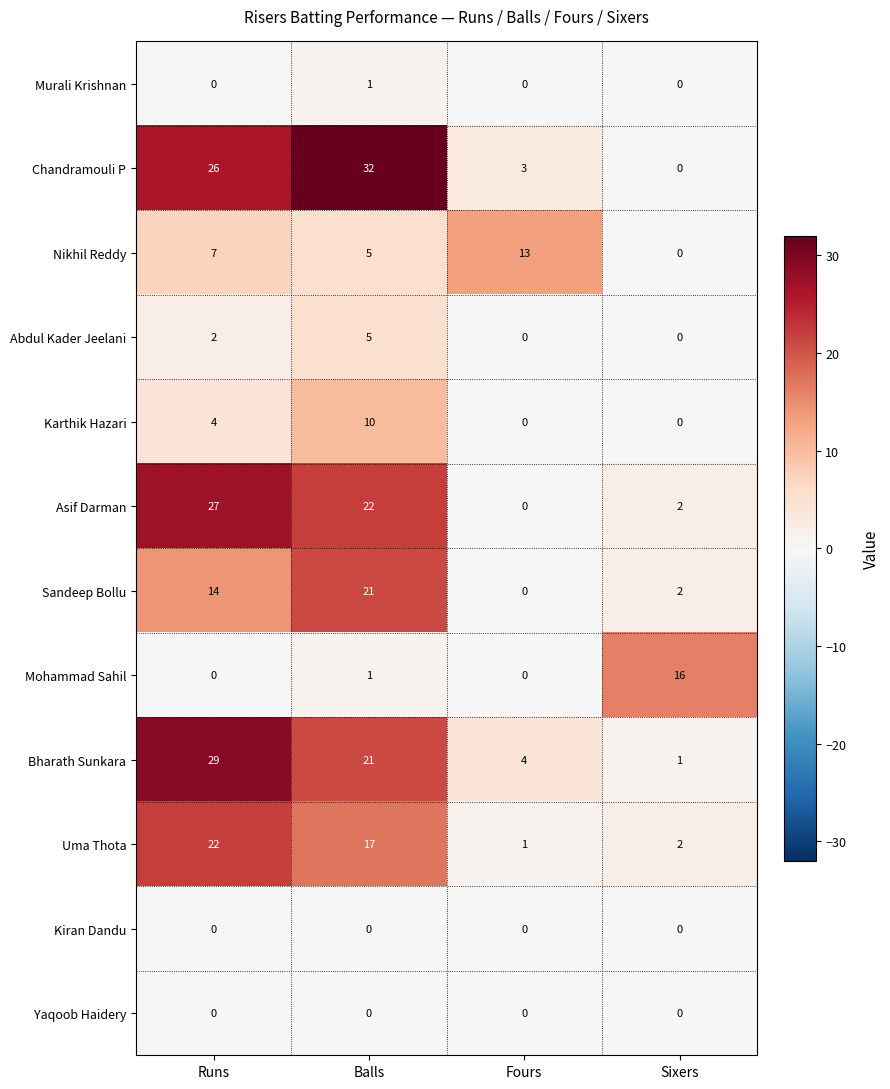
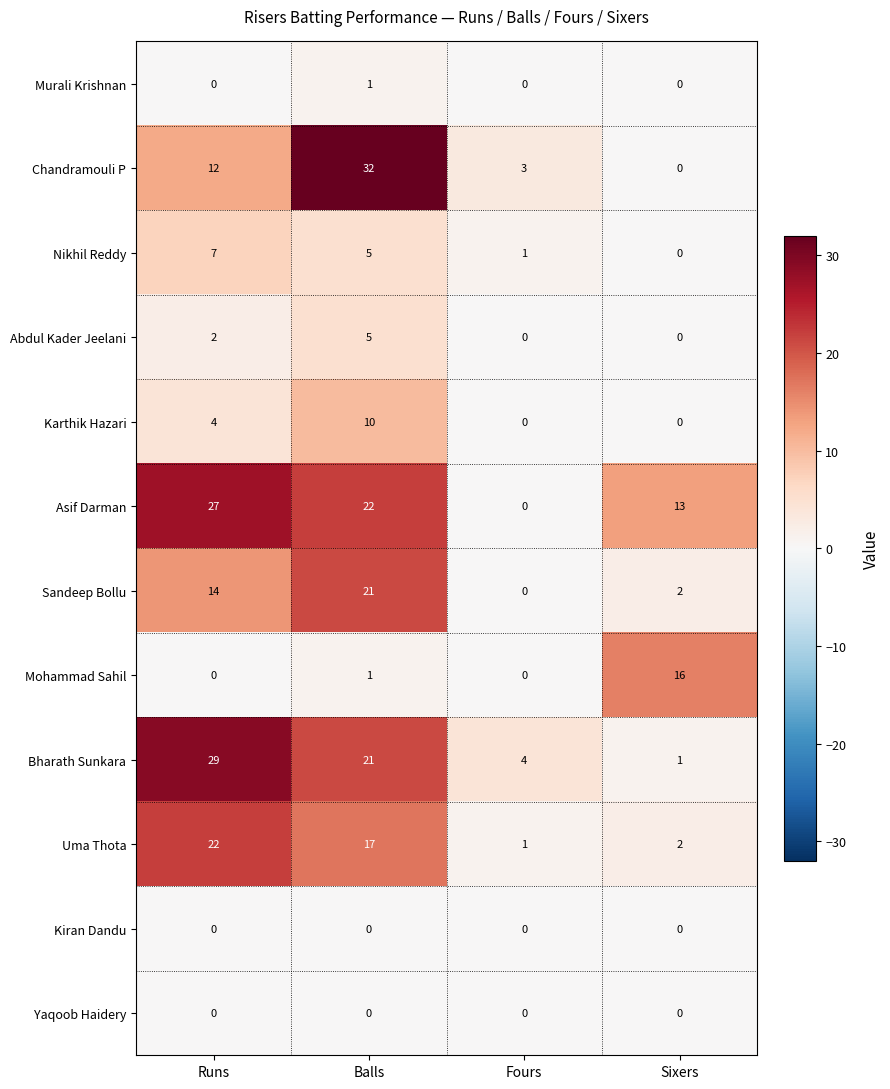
Chandramouli P, Runs: 26 -> 12
Nikhil Reddy, Fours: 13 -> 1
Asif Darman, Sixers: 2 -> 13
